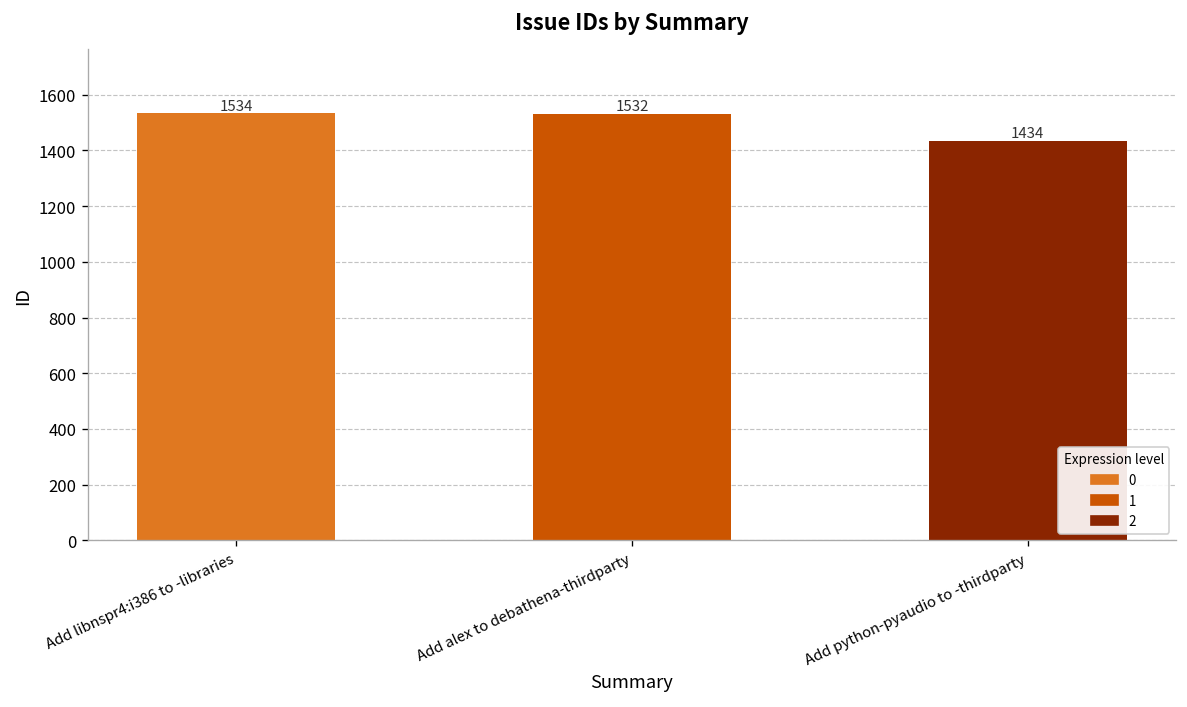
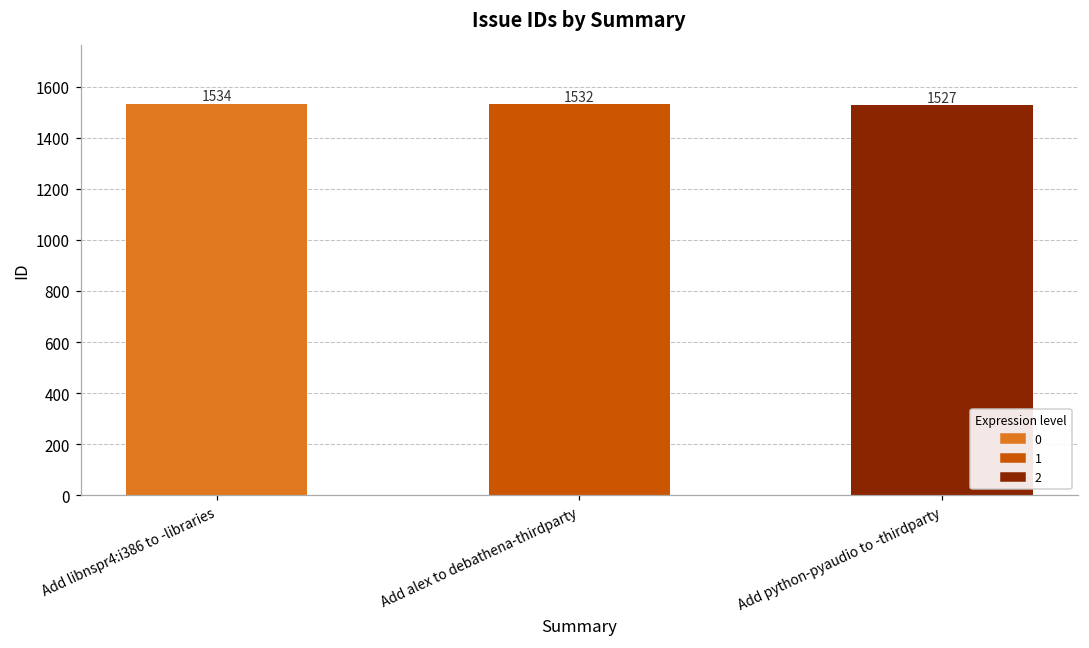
Add python-pyaudio to -thirdparty: 1434 -> 1527
